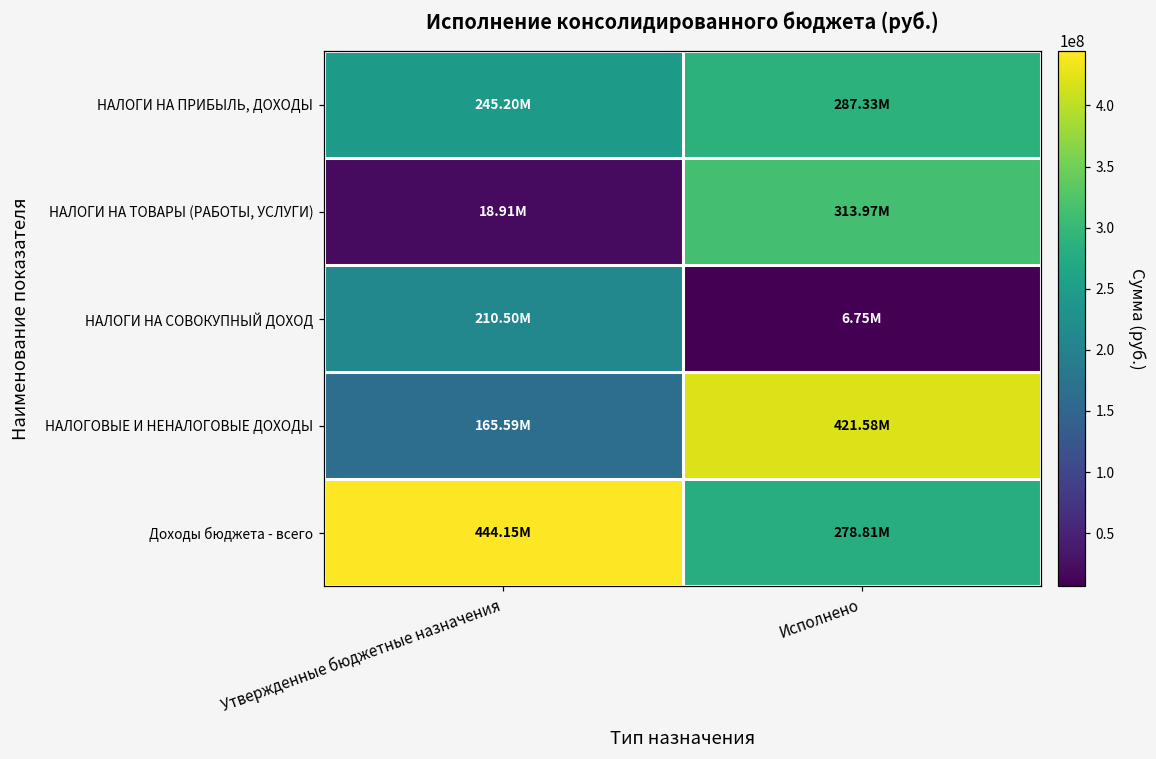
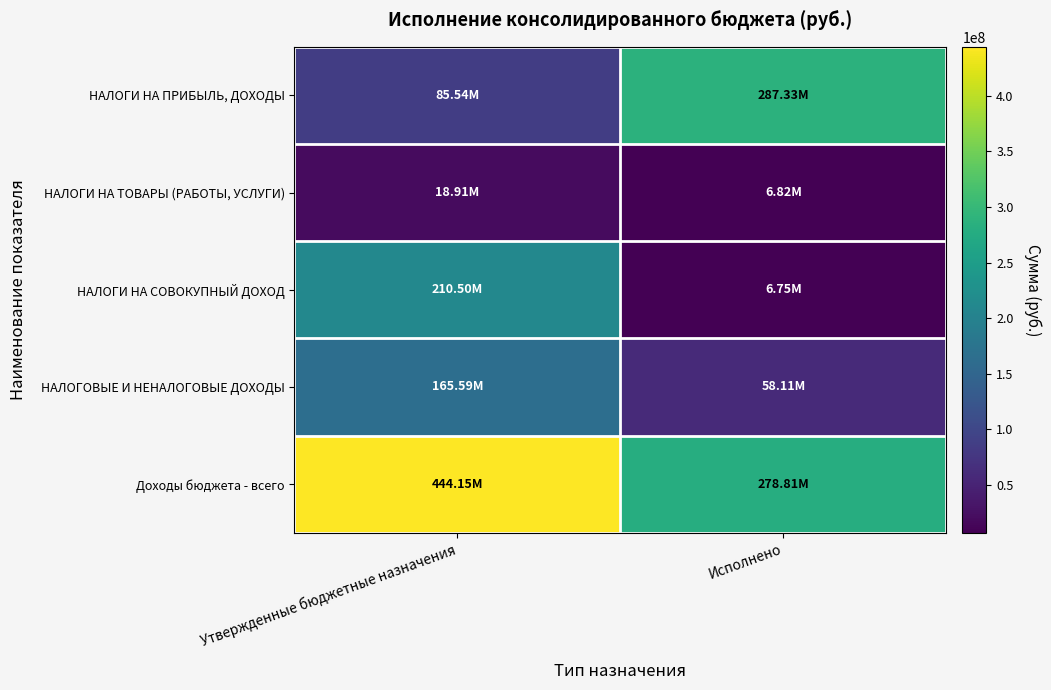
НАЛОГИ НА ПРИБЫЛЬ, ДОХОДЫ, Утвержденные бюджетные назначения: 245.20M -> 85.54M
НАЛОГИ НА ТОВАРЫ (РАБОТЫ, УСЛУГИ), Исполнено: 313.97M -> 6.82M
НАЛОГОВЫЕ И НЕНАЛОГОВЫЕ ДОХОДЫ, Исполнено: 421.58M -> 58.11M
